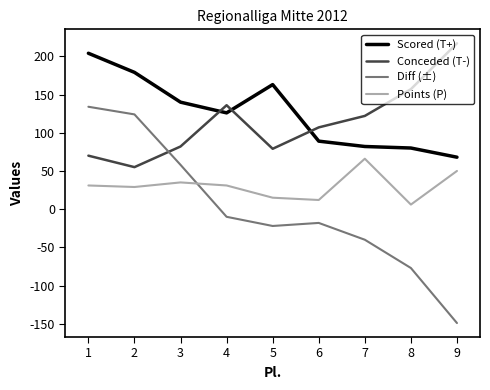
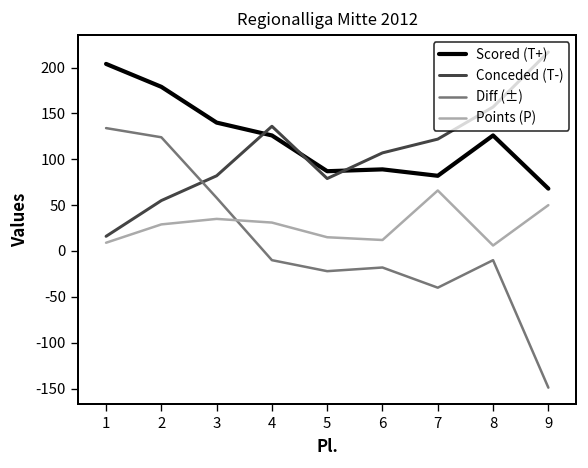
Conceded (T-), 1: 70 -> 20
Points (P), 1: 30 -> 10
Scored (T+), 5: 160 -> 90
Scored (T+), 8: 80 -> 130
Diff (±), 8: -80 -> -10
